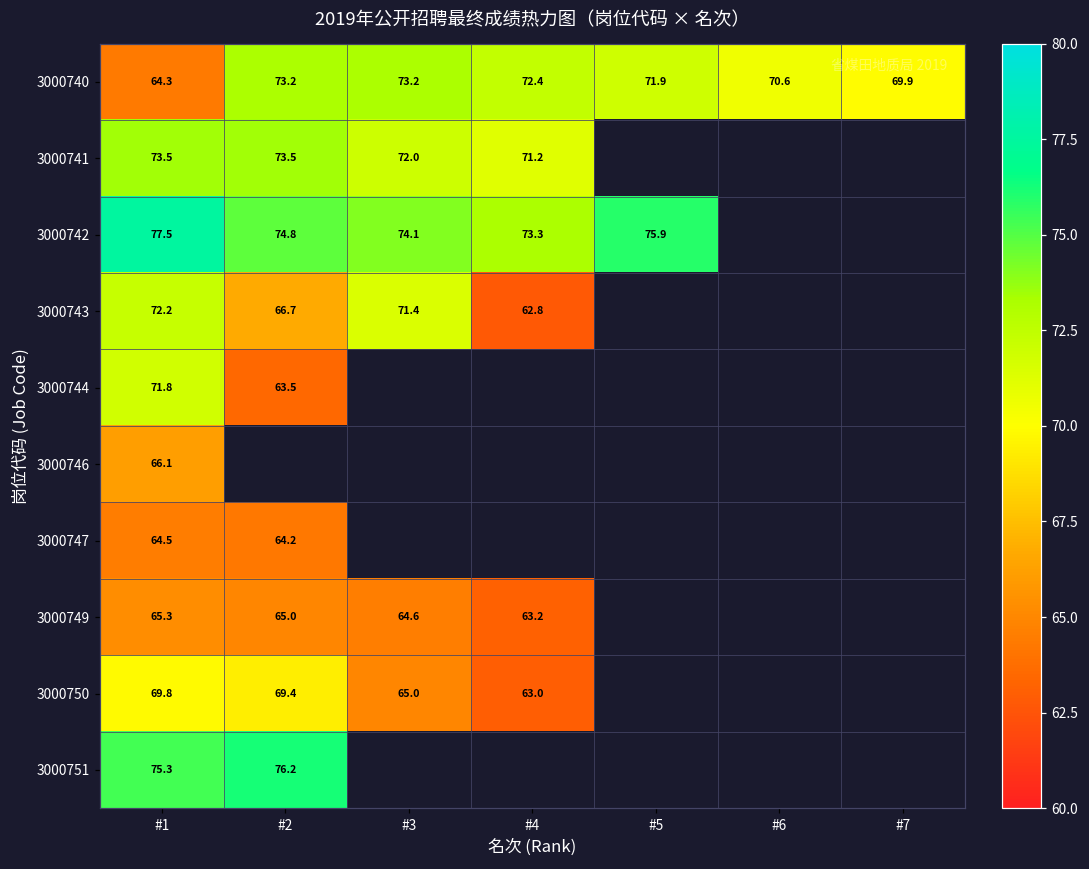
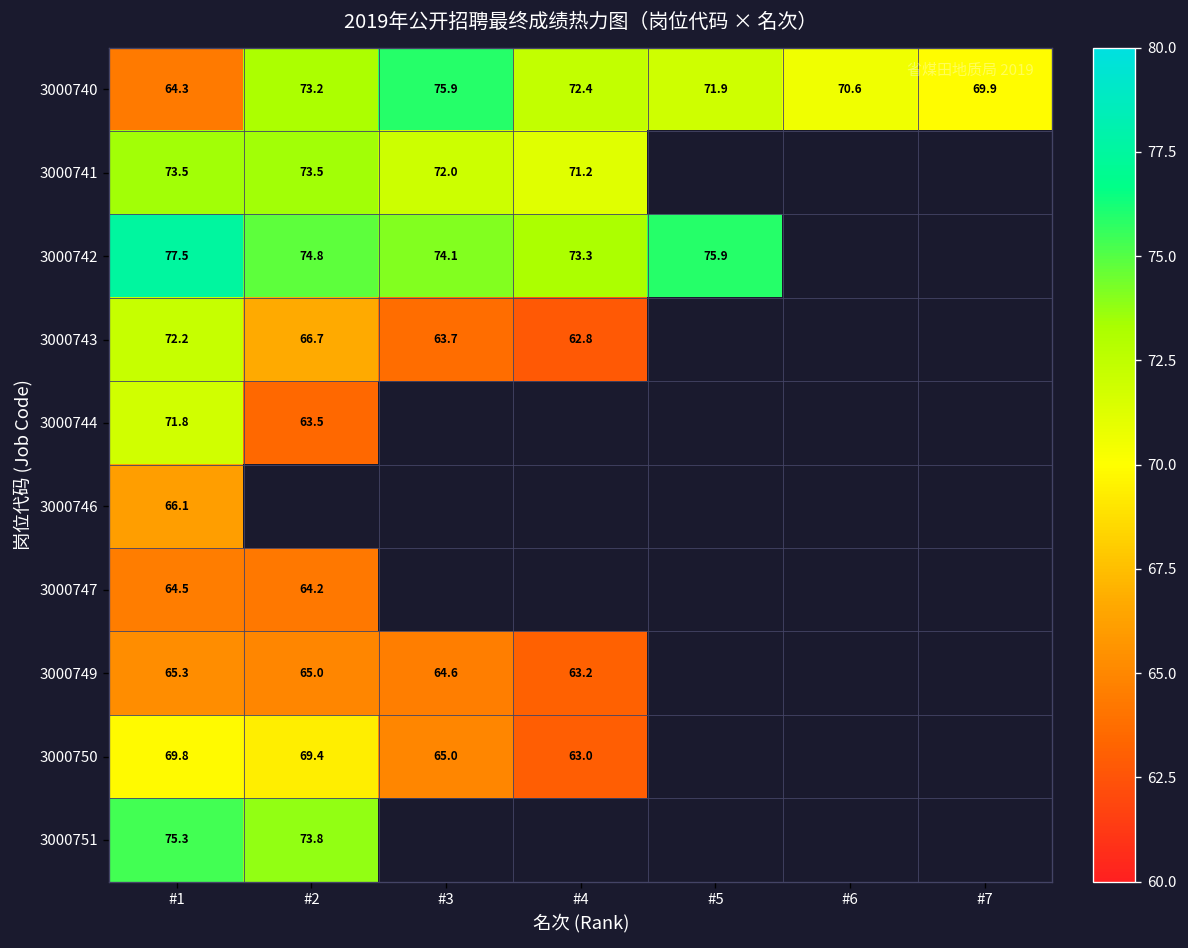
3000740, #3: 73.2 -> 75.9
3000743, #3: 71.4 -> 63.7
3000751, #2: 76.2 -> 73.8
